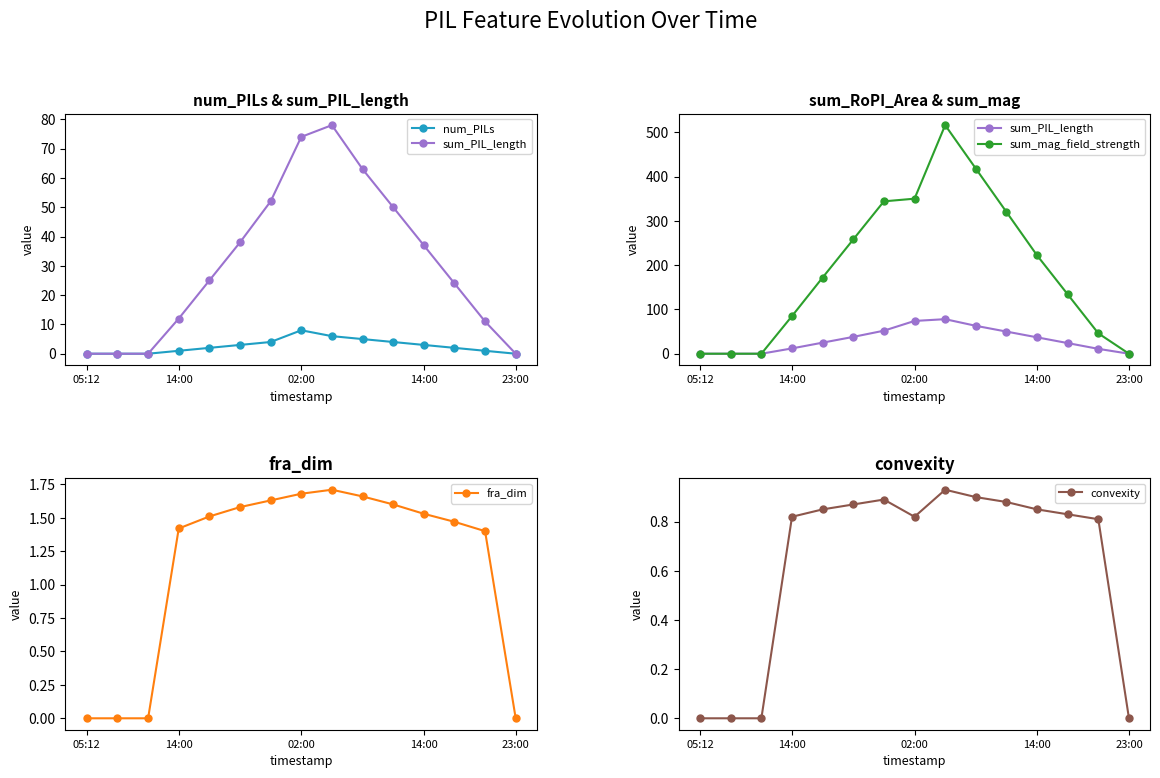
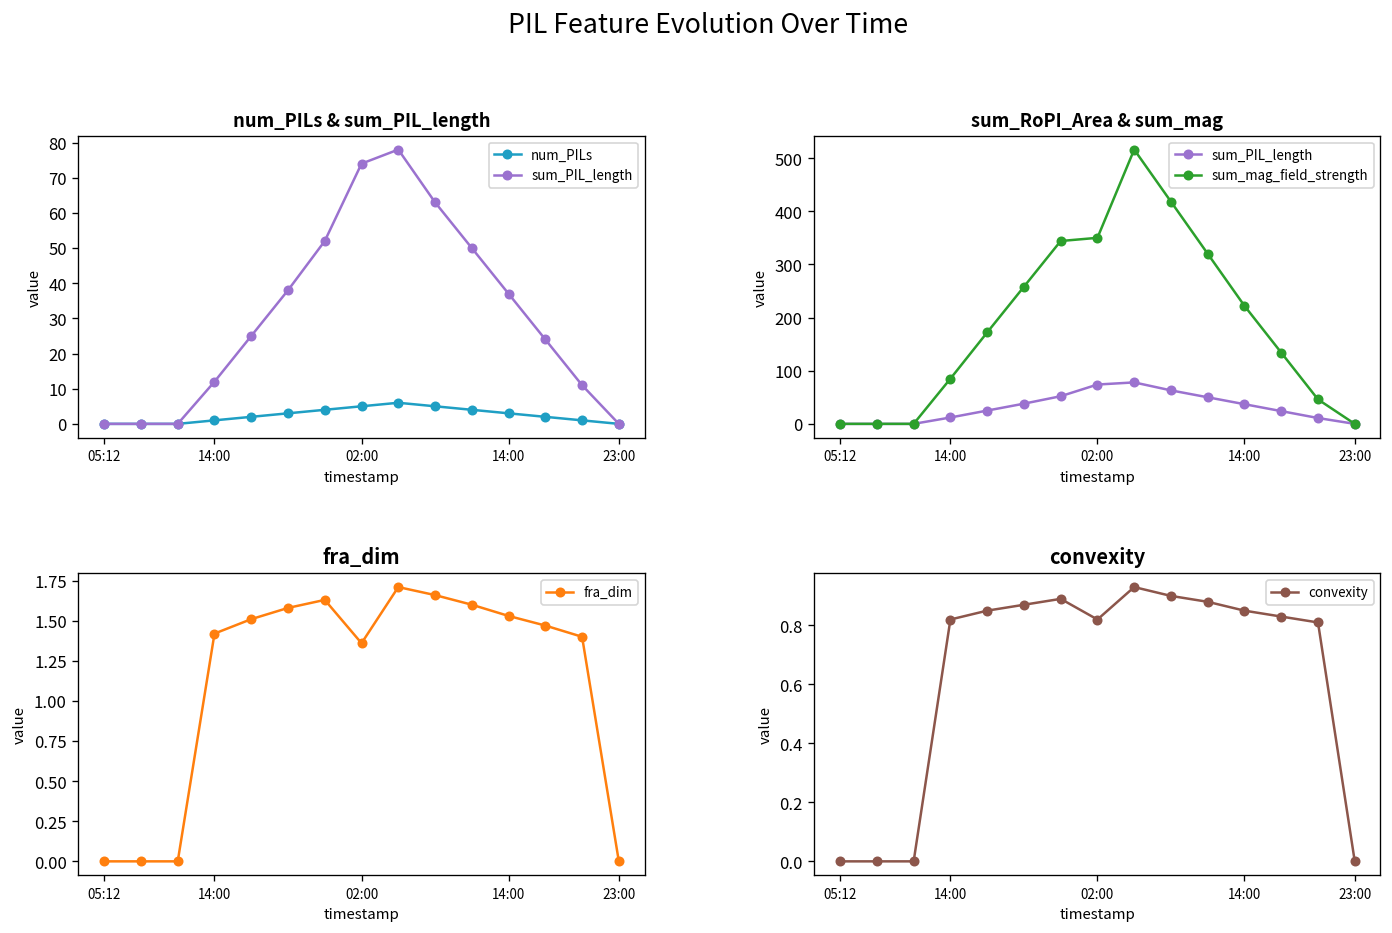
num_PILs & sum_PIL_length, num_PILs, 02:00: 8 -> 5
fra_dim, 02:00: 1.68 -> 1.36
